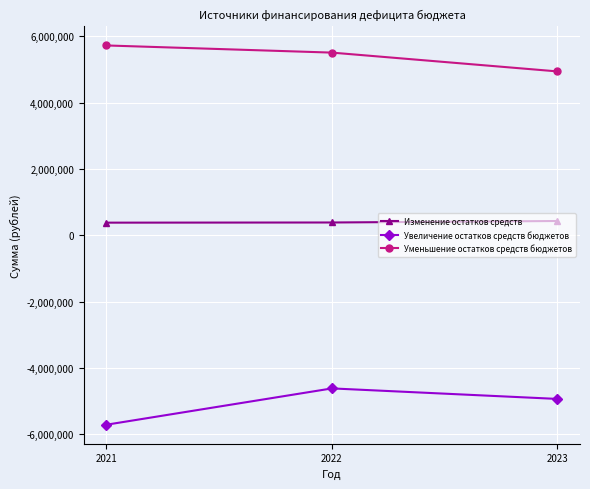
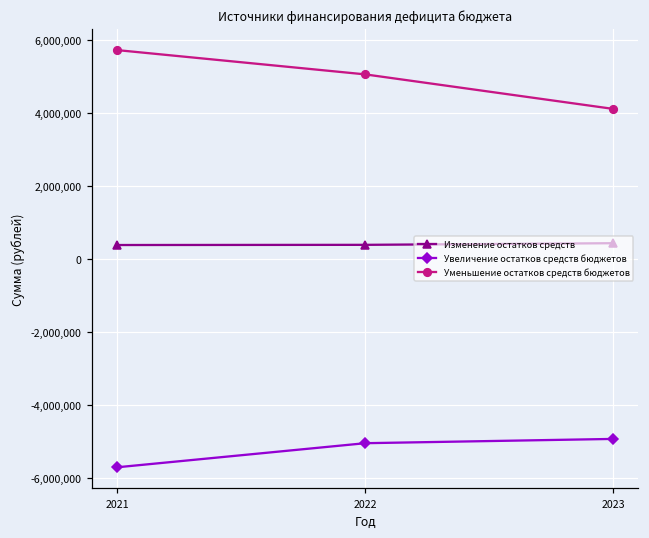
Увеличение остатков средств бюджетов, 2022: -4,600,000 -> -5,100,000
Уменьшение остатков средств бюджетов, 2022: 5,500,000 -> 5,100,000
Уменьшение остатков средств бюджетов, 2023: 4,900,000 -> 4,100,000
